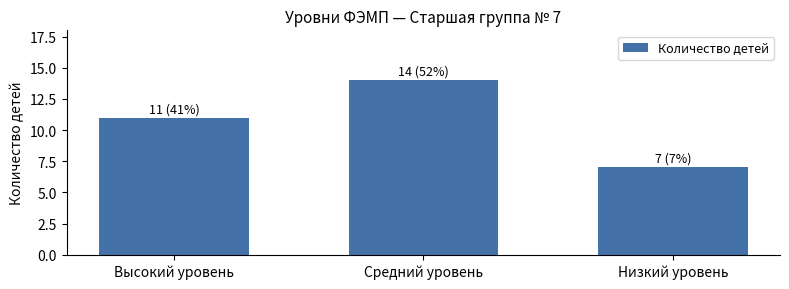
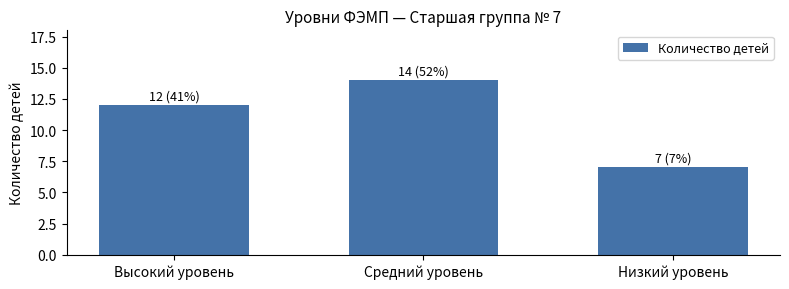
Высокий уровень: 11 -> 12
